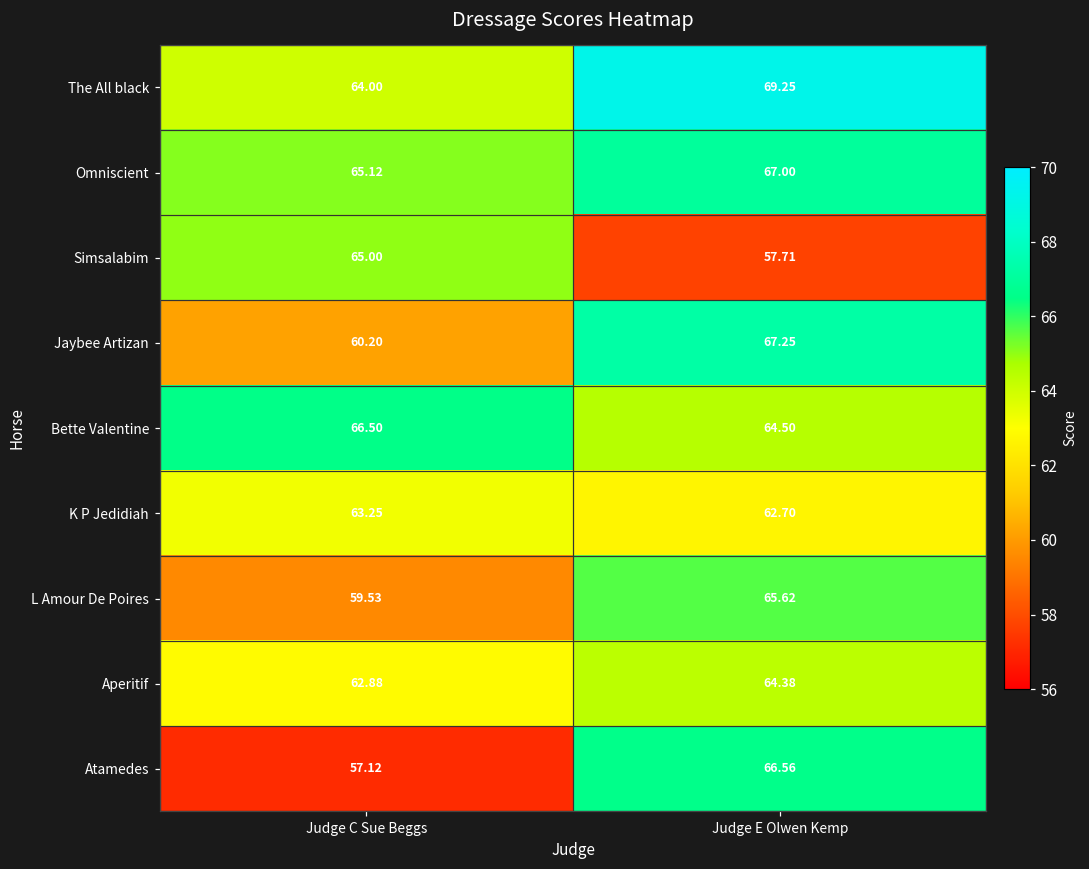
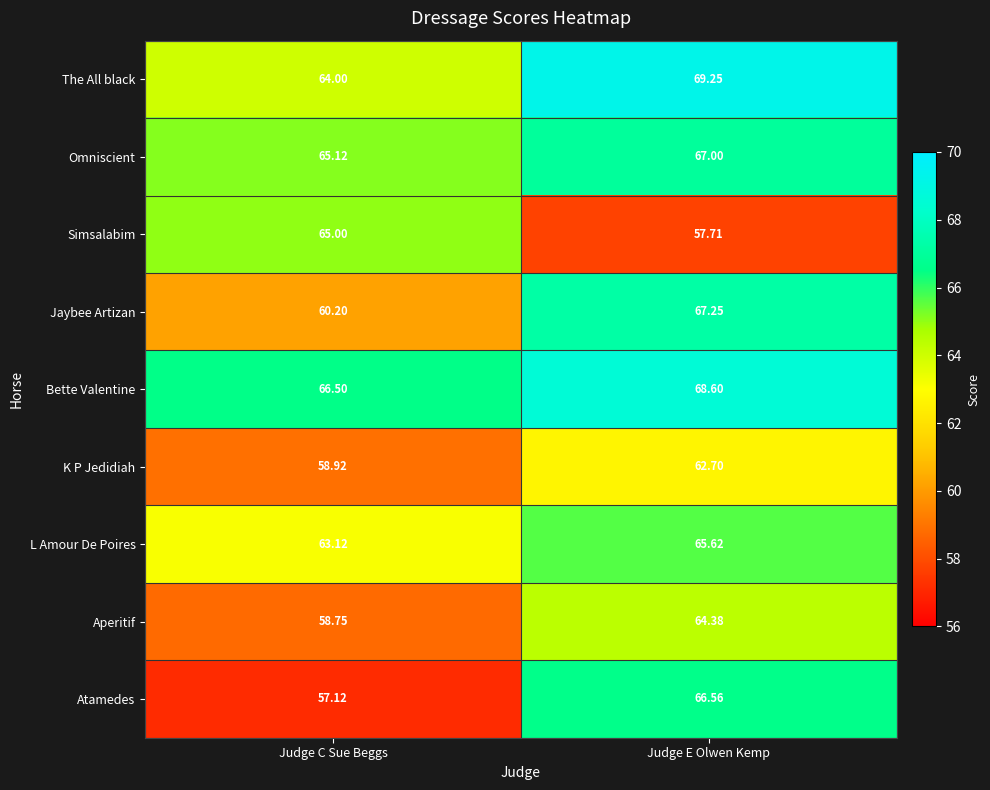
Bette Valentine, Judge E Olwen Kemp: 64.50 -> 68.60
K P Jedidiah, Judge C Sue Beggs: 63.25 -> 58.92
L Amour De Poires, Judge C Sue Beggs: 59.53 -> 63.12
Aperitif, Judge C Sue Beggs: 62.88 -> 58.75
